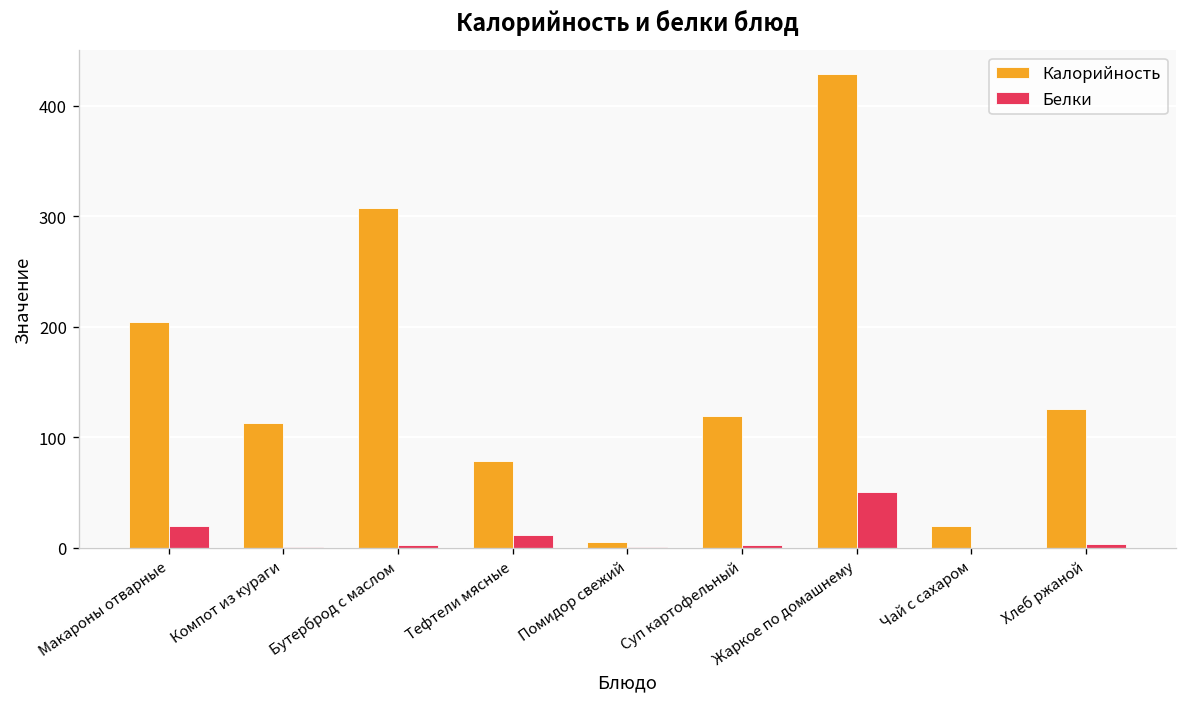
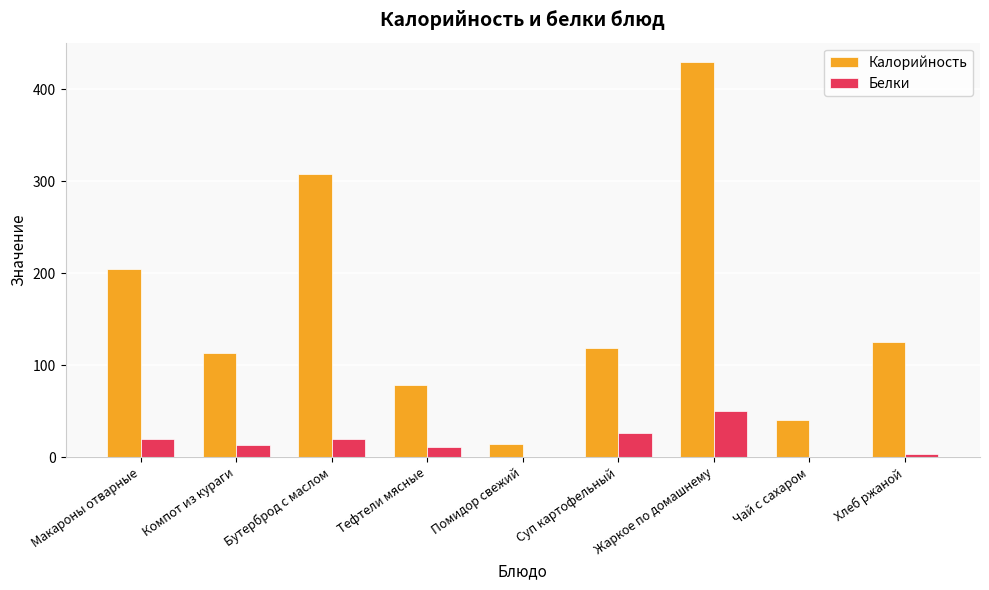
Белки, Компот из кураги: 0 -> 10
Белки, Бутерброд с маслом: 0 -> 20
Калорийность, Помидор свежий: 5 -> 14
Белки, Суп картофельный: 0 -> 30
Калорийность, Чай с сахаром: 20 -> 40
